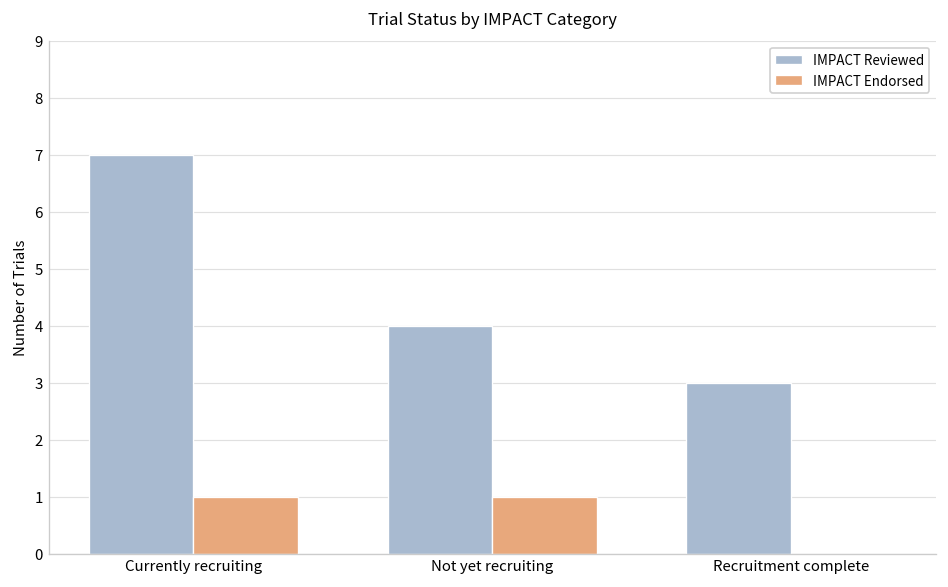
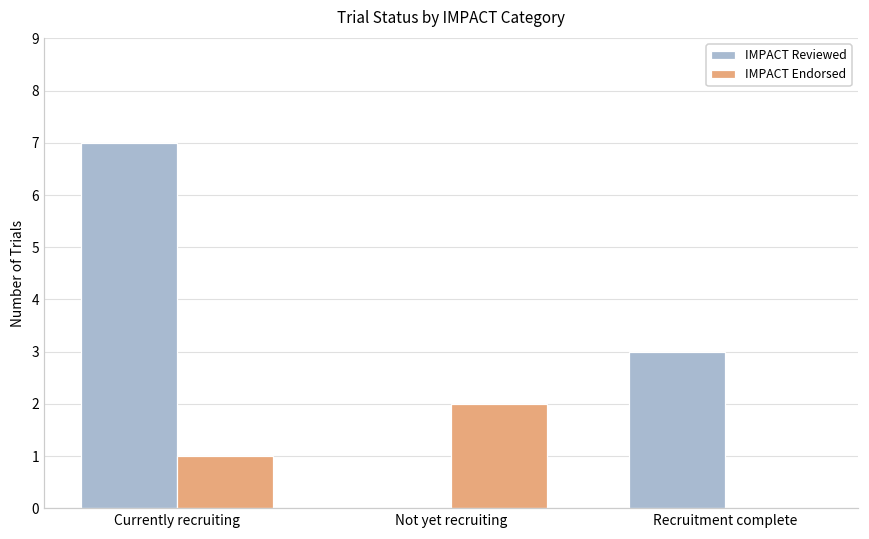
IMPACT Reviewed, Not yet recruiting: 4 -> 0
IMPACT Endorsed, Not yet recruiting: 1 -> 2
